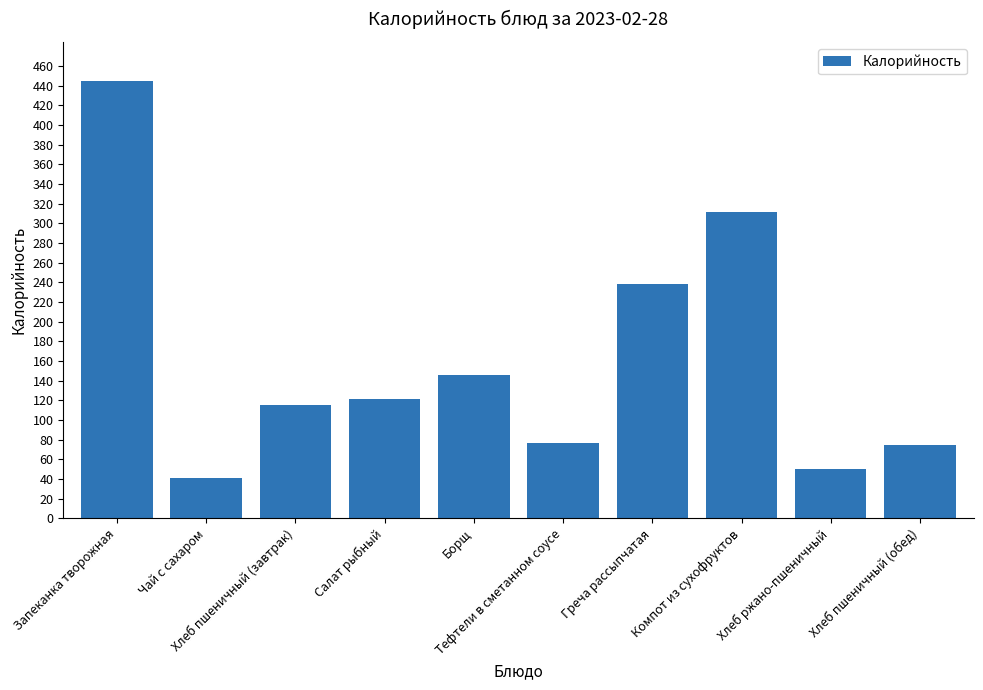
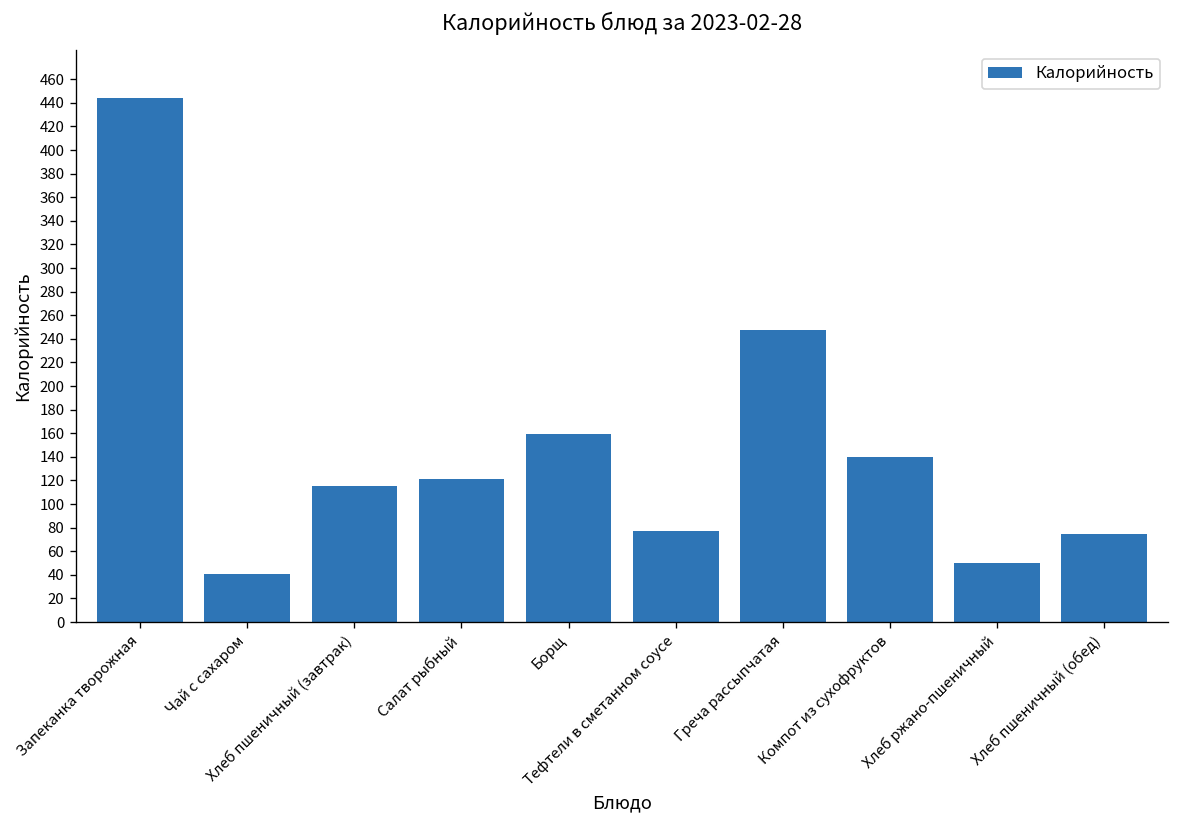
Борщ: 150 -> 160
Греча рассыпчатая: 240 -> 250
Компот из сухофруктов: 310 -> 140
